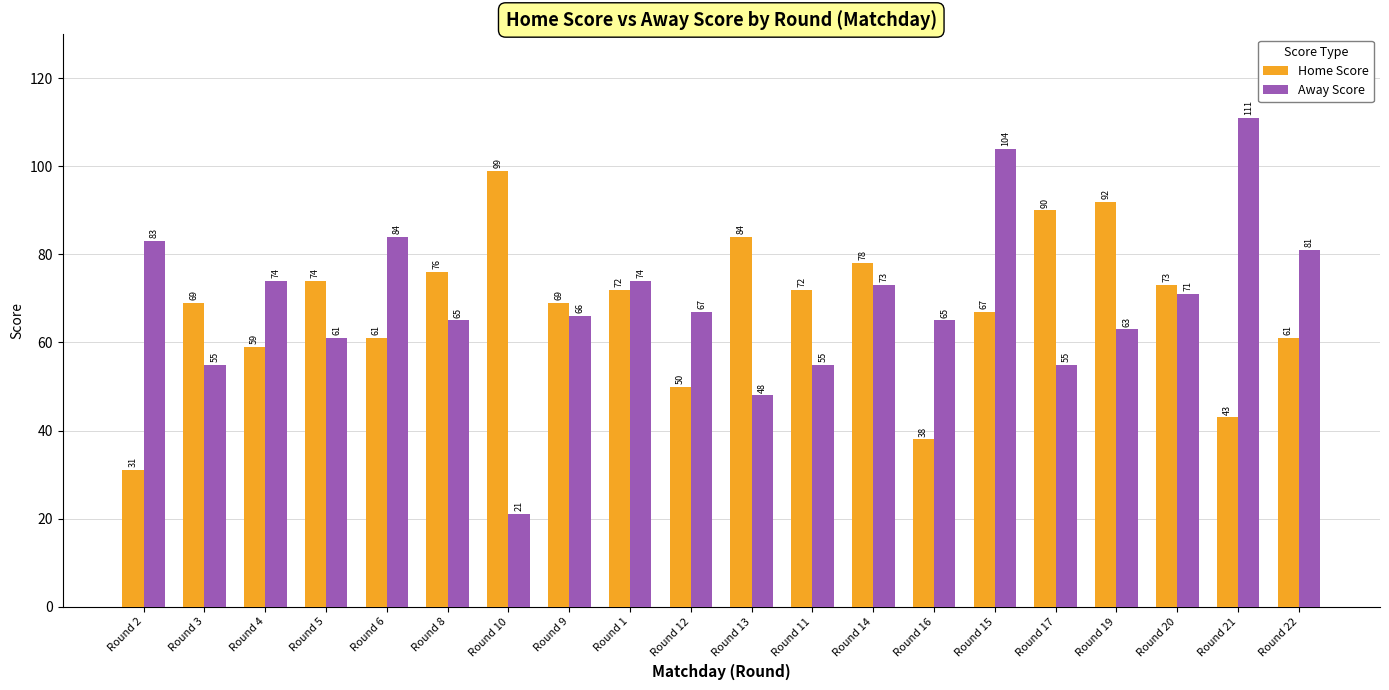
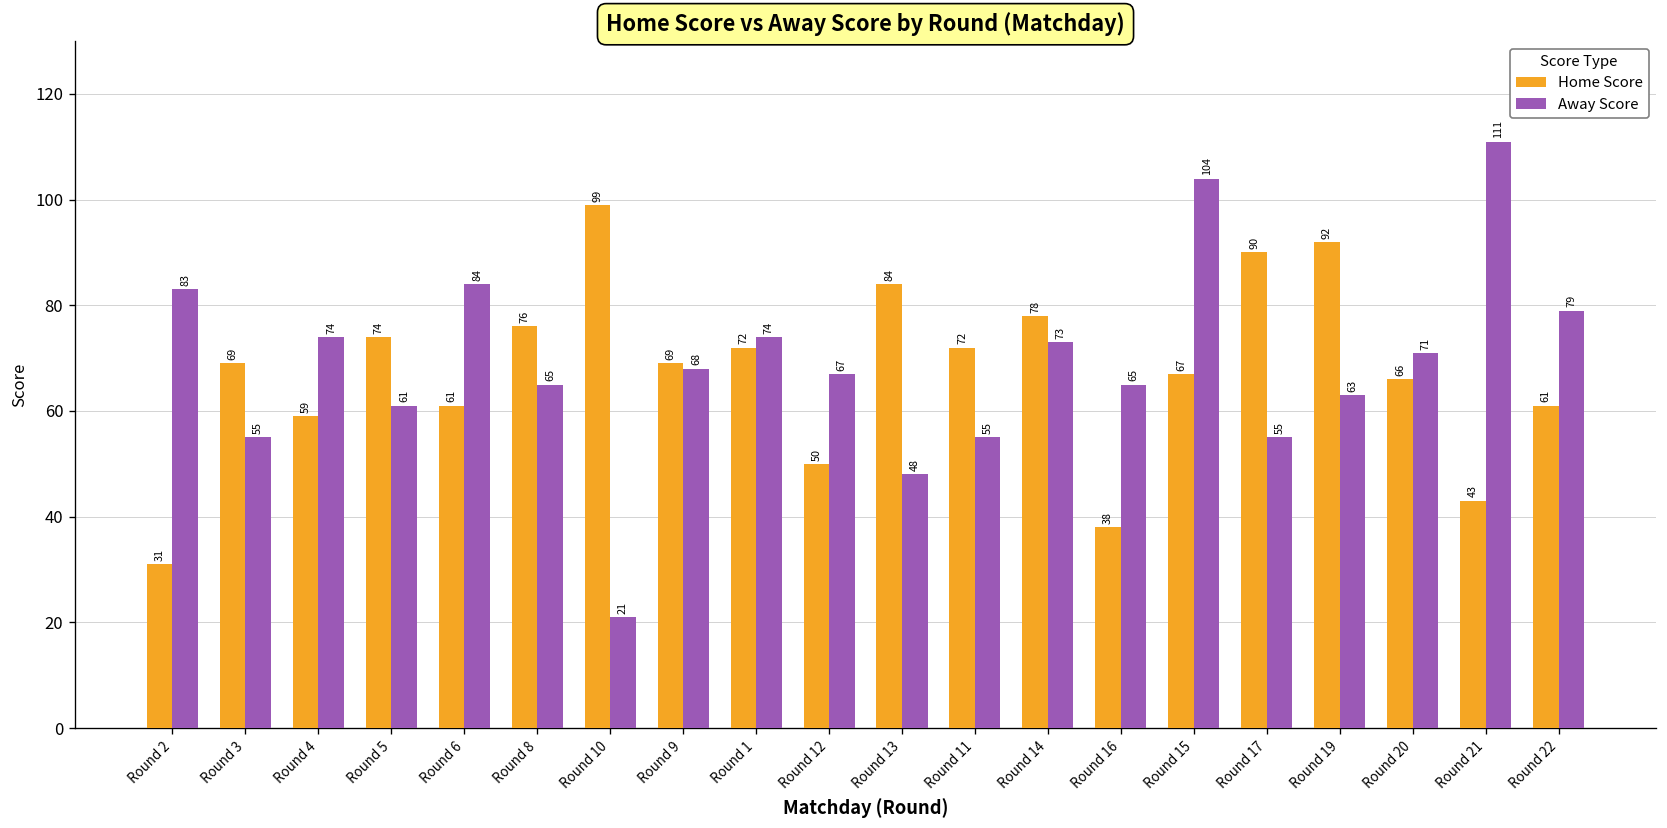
Away Score, Round 9: 66 -> 68
Home Score, Round 20: 73 -> 66
Away Score, Round 22: 81 -> 79
